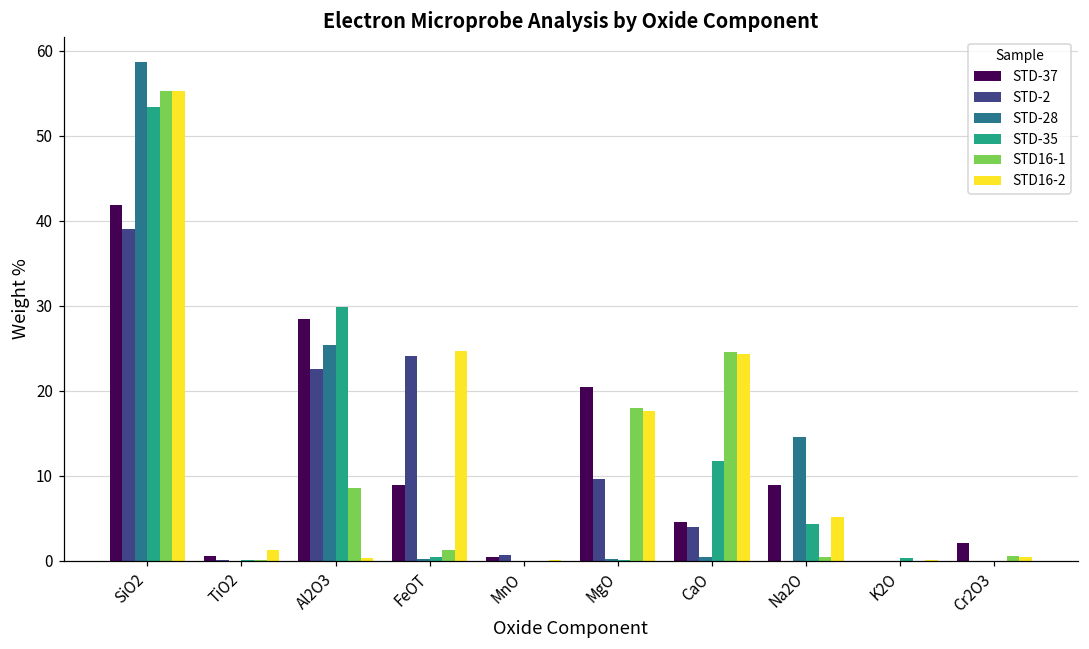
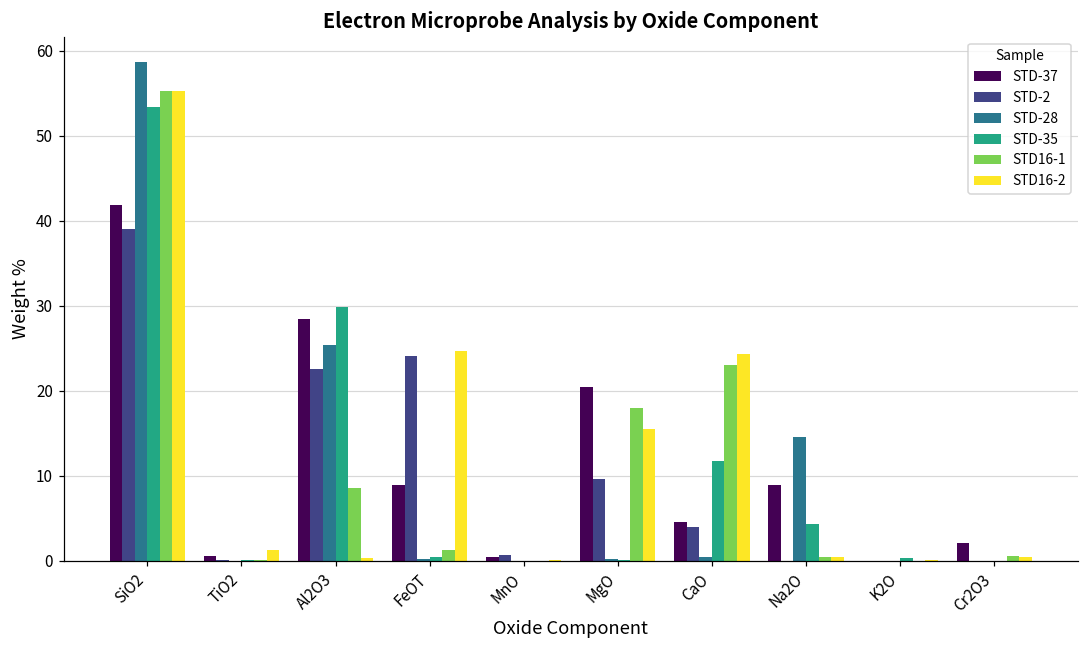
STD16-2, MgO: 18 -> 15
STD16-1, CaO: 25 -> 23
STD16-2, Na2O: 5 -> 0
